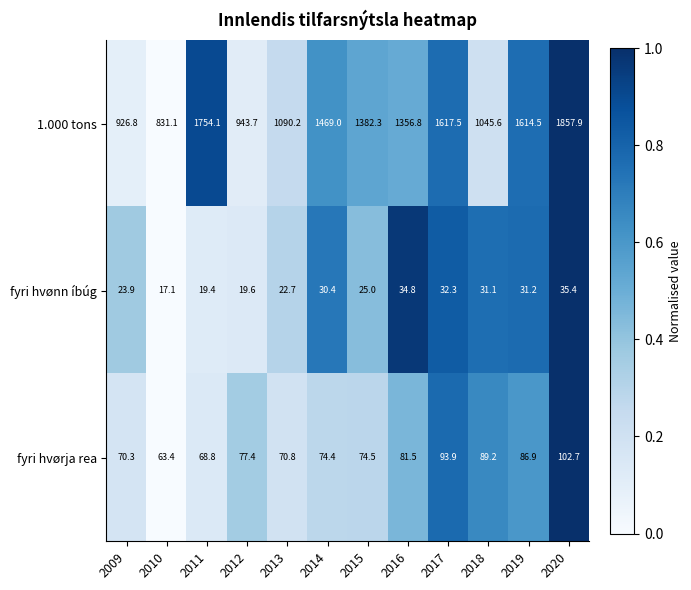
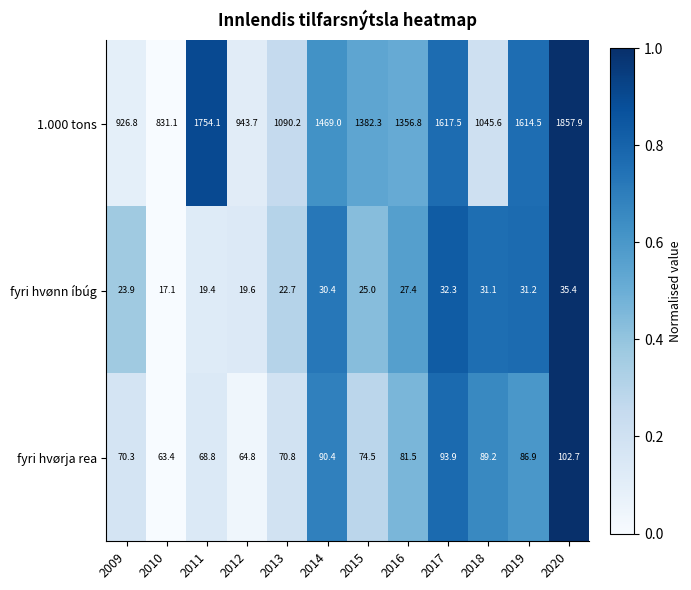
fyri hvønn íbúg, 2016: 34.8 -> 27.4
fyri hvørja rea, 2012: 77.4 -> 64.8
fyri hvørja rea, 2014: 74.4 -> 90.4
